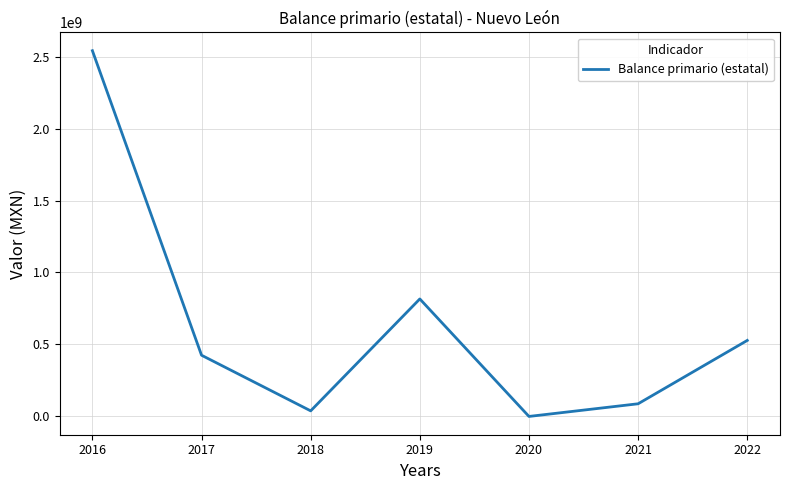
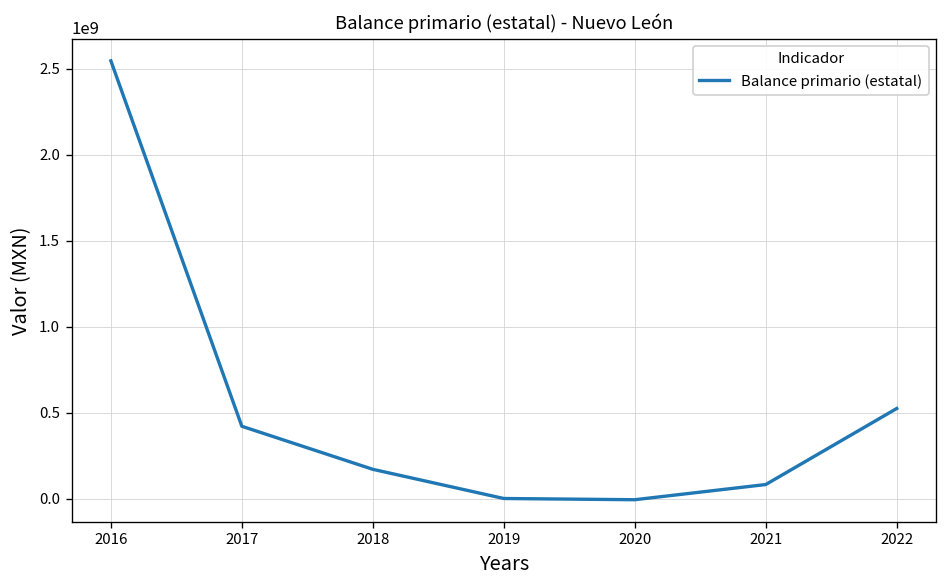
2018: 30000000 -> 170000000
2019: 810000000 -> 0
